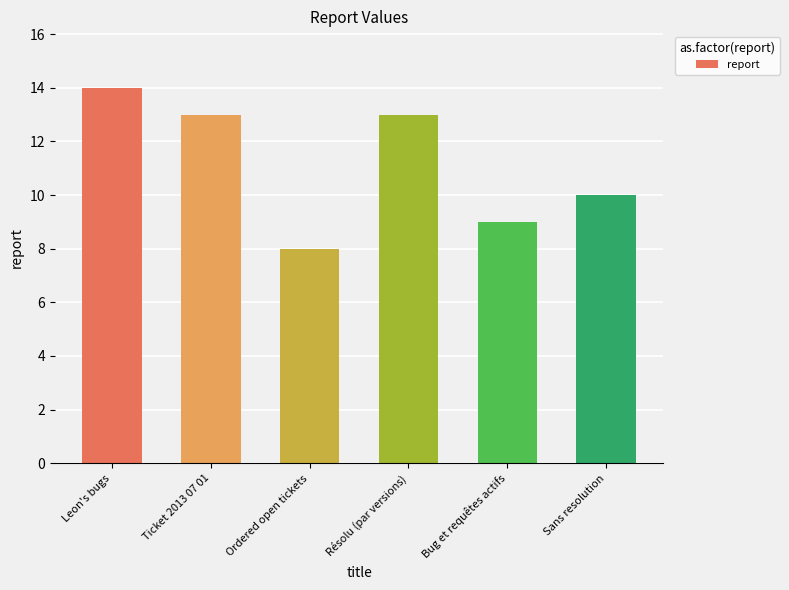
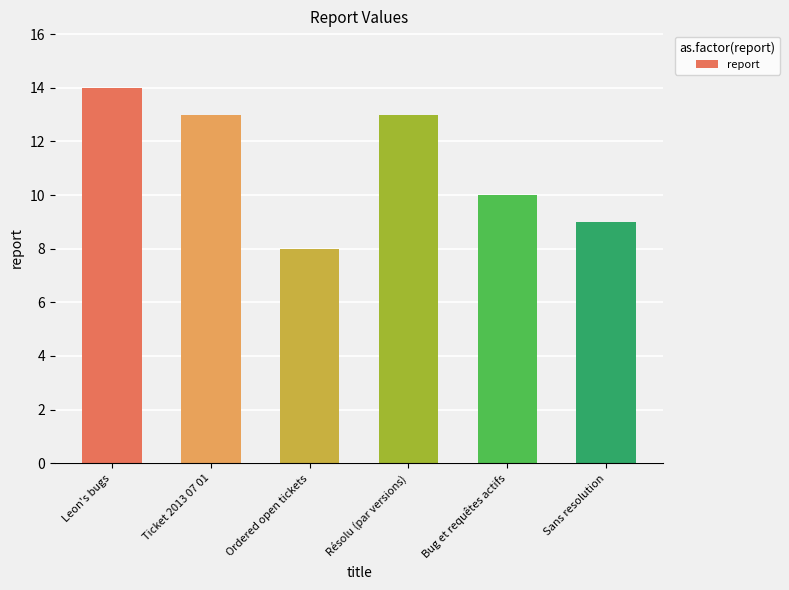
Bug et requêtes actifs: 9 -> 10
Sans resolution: 10 -> 9
